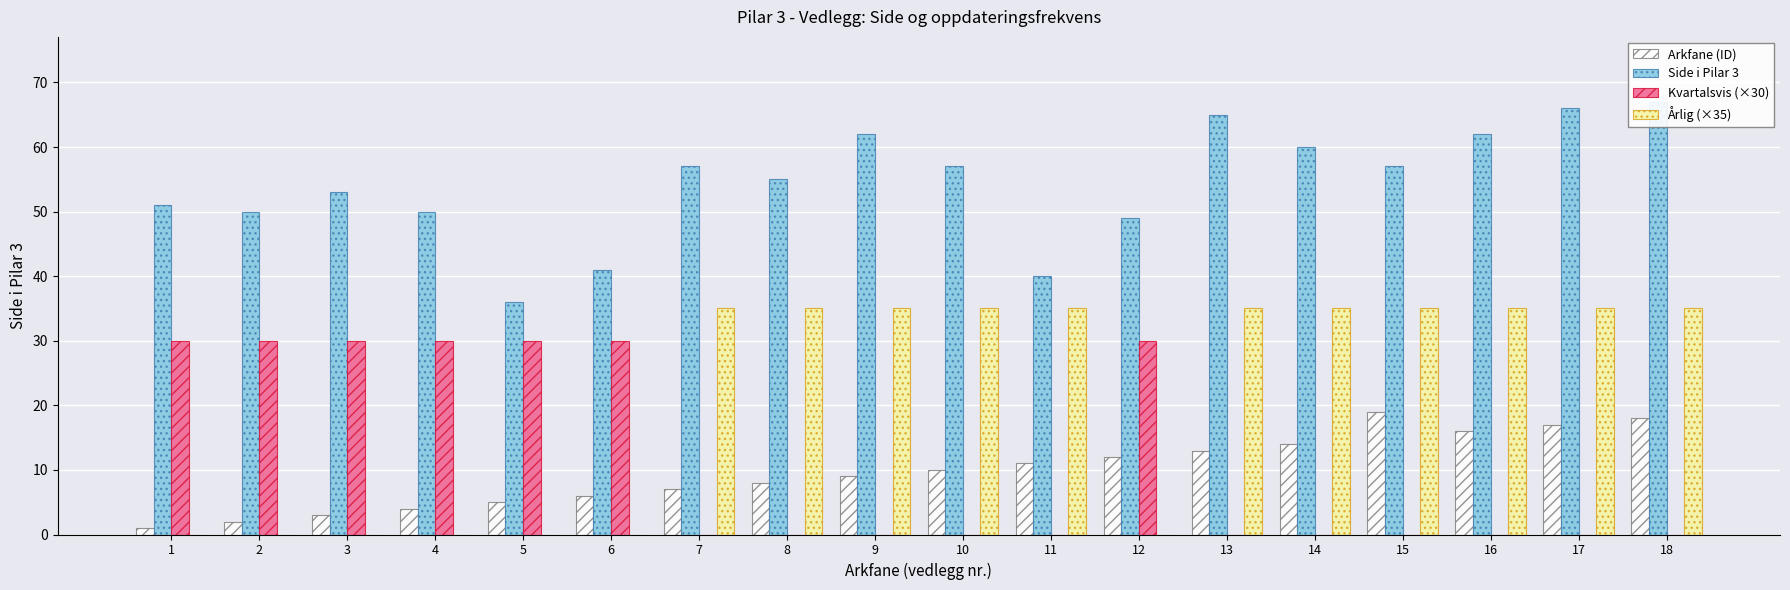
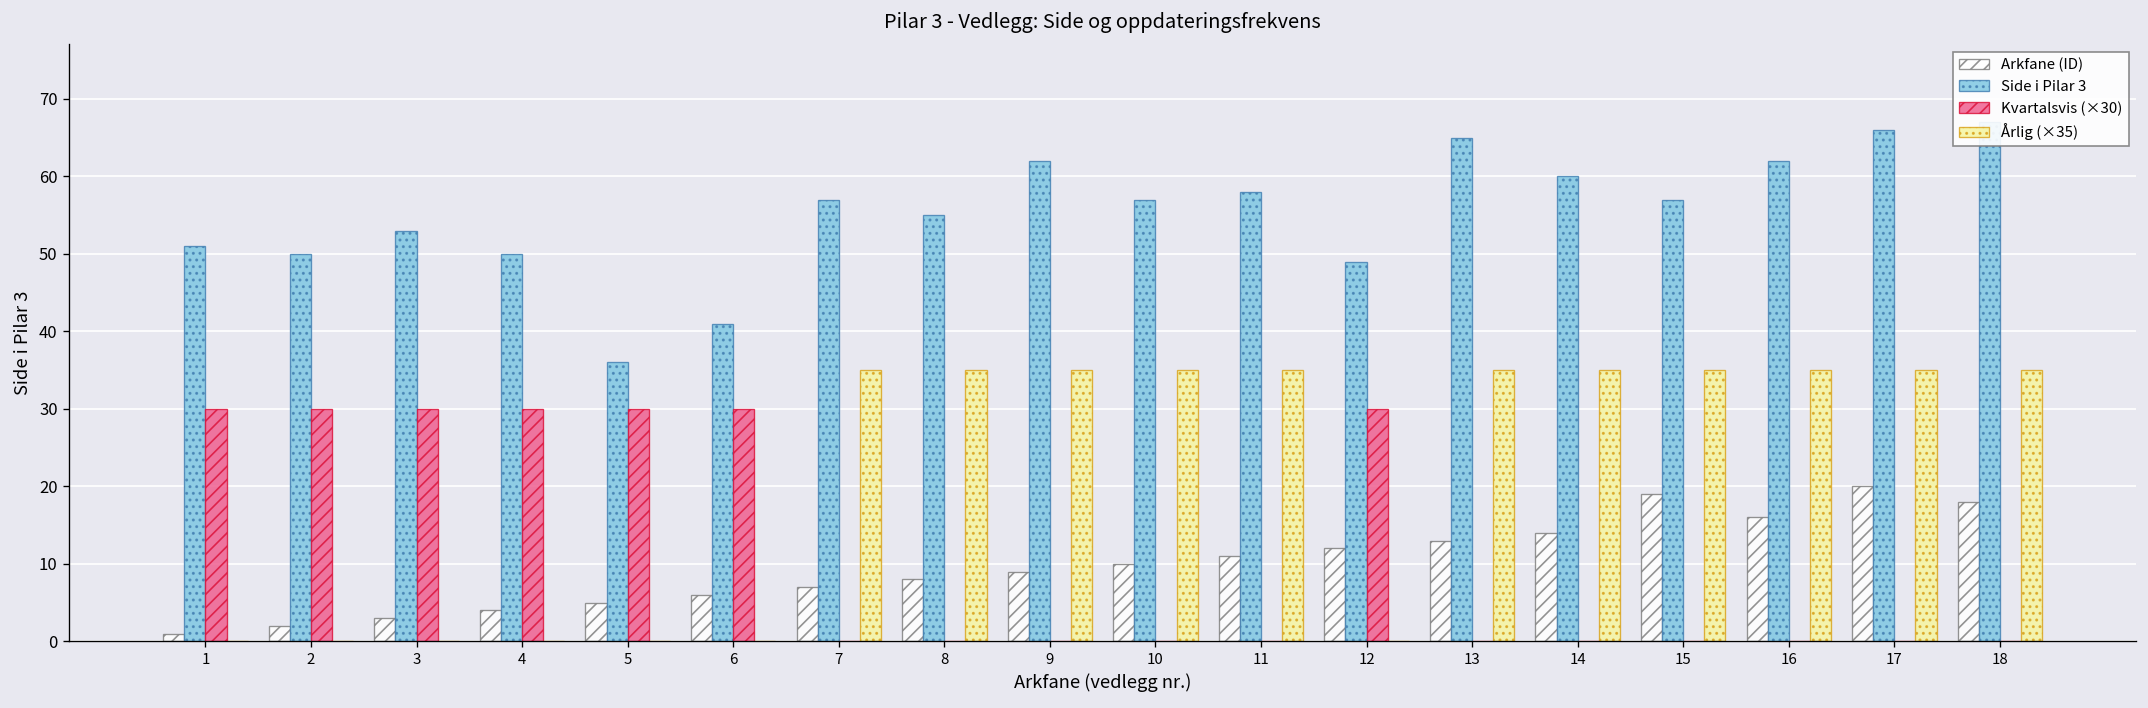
Side i Pilar 3, 11: 40 -> 58
Arkfane (ID), 17: 17 -> 20
